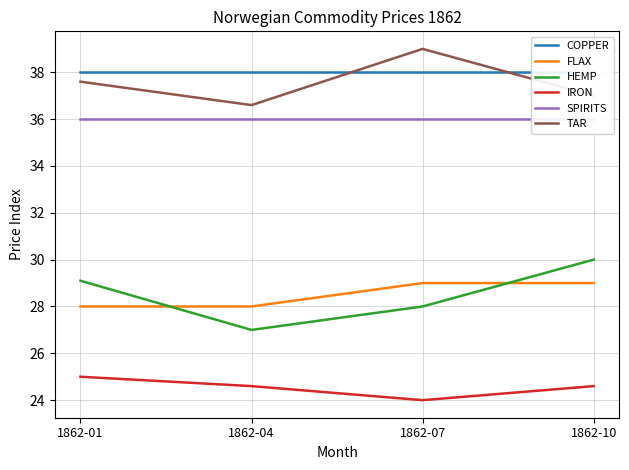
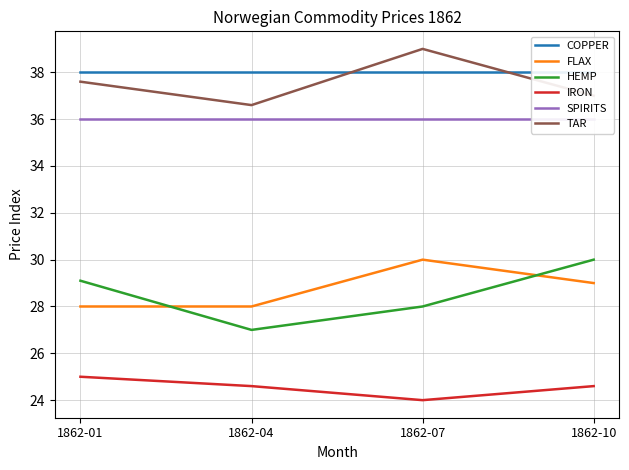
FLAX, 1862-07: 29 -> 30
